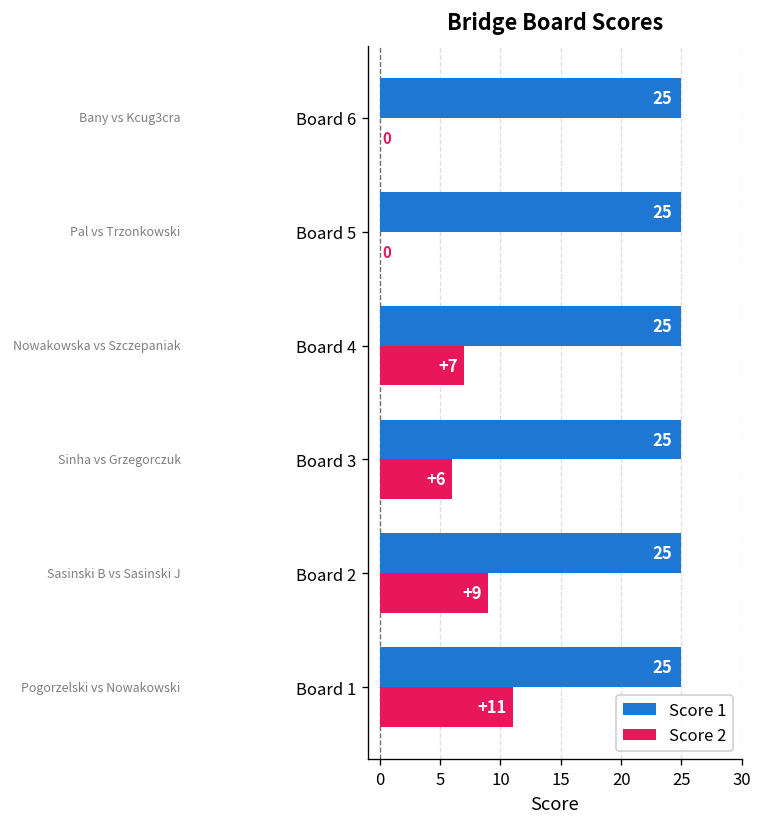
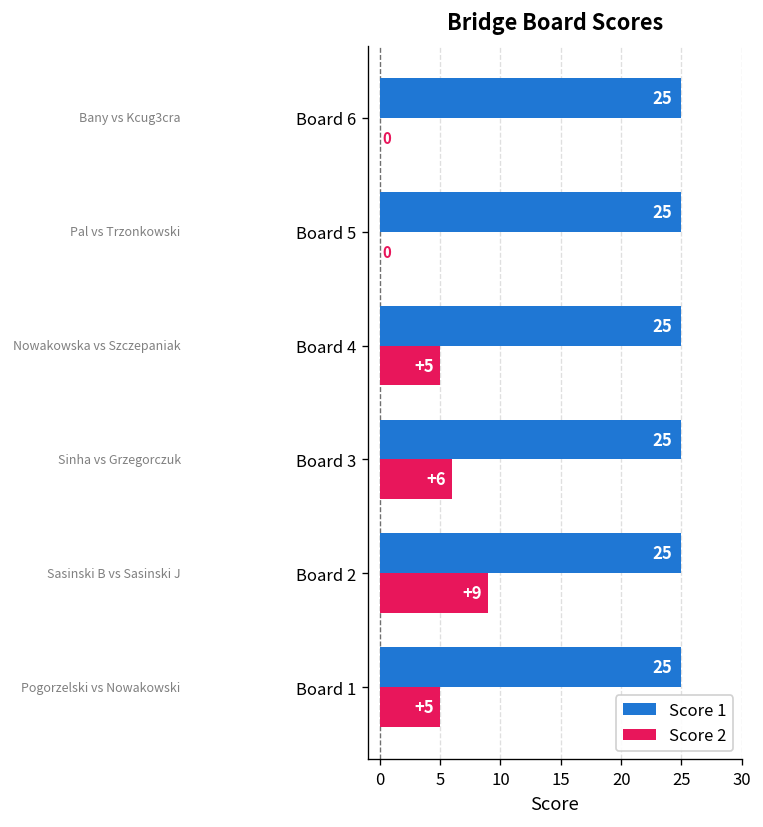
Score 2, Board 4: +7 -> +5
Score 2, Board 1: +11 -> +5
